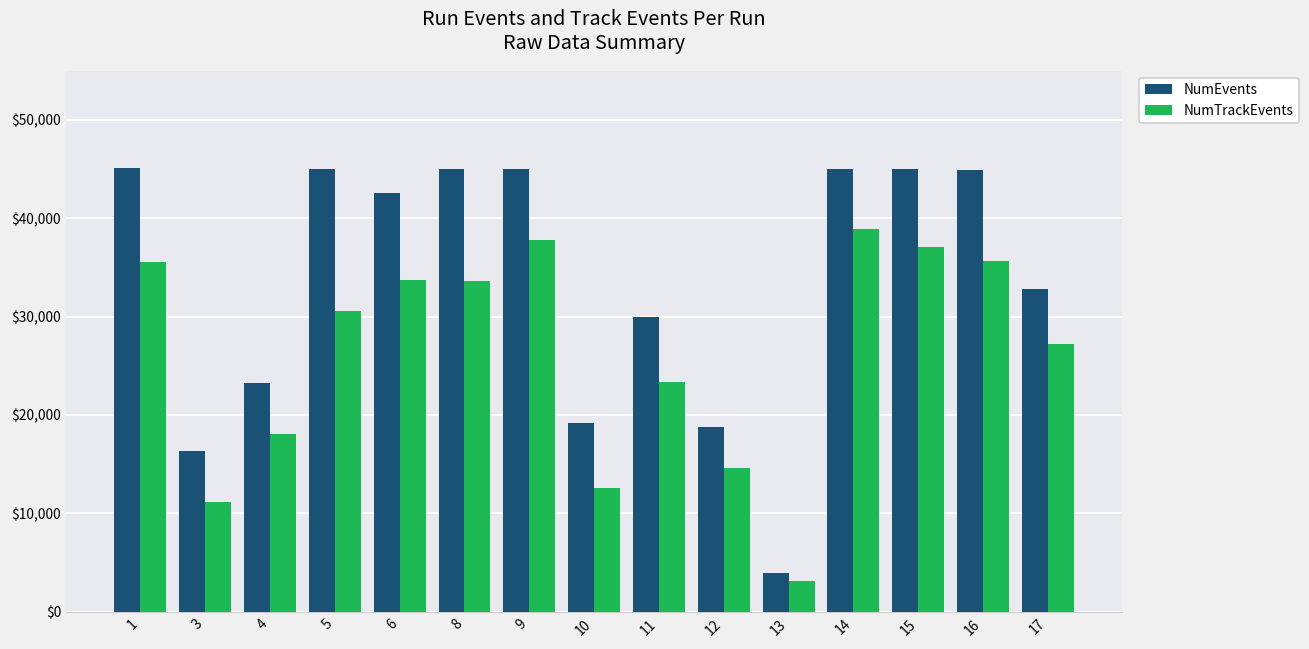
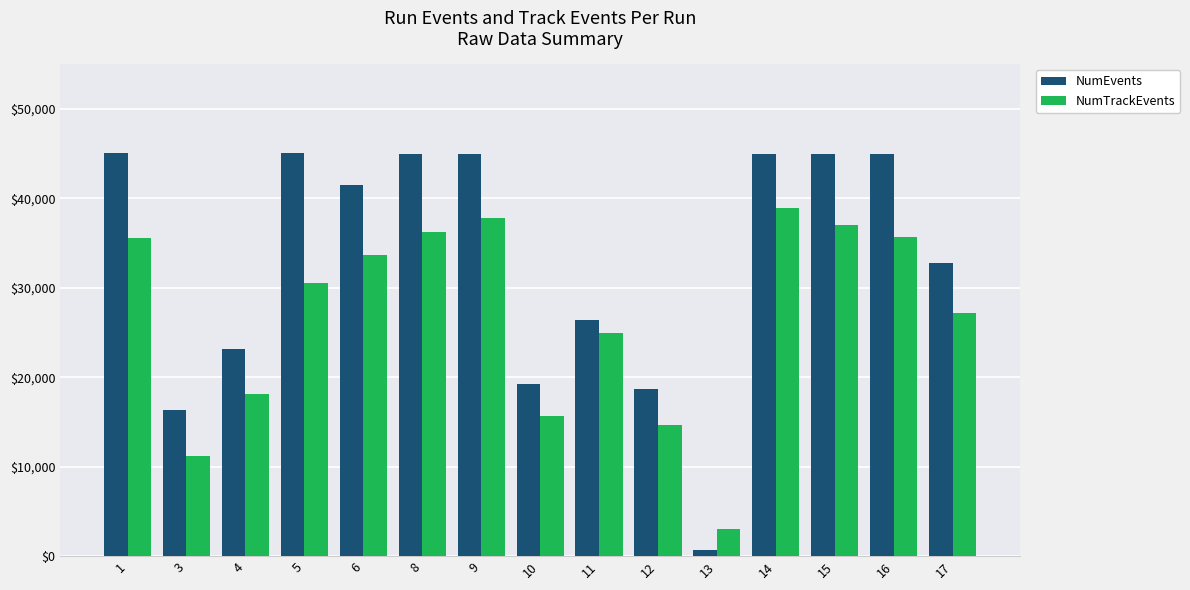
NumEvents, 6: $43,000 -> $41,000
NumTrackEvents, 8: $34,000 -> $36,000
NumTrackEvents, 10: $13,000 -> $16,000
NumEvents, 11: $30,000 -> $26,000
NumTrackEvents, 11: $23,000 -> $25,000
NumEvents, 13: $4,000 -> $1,000
